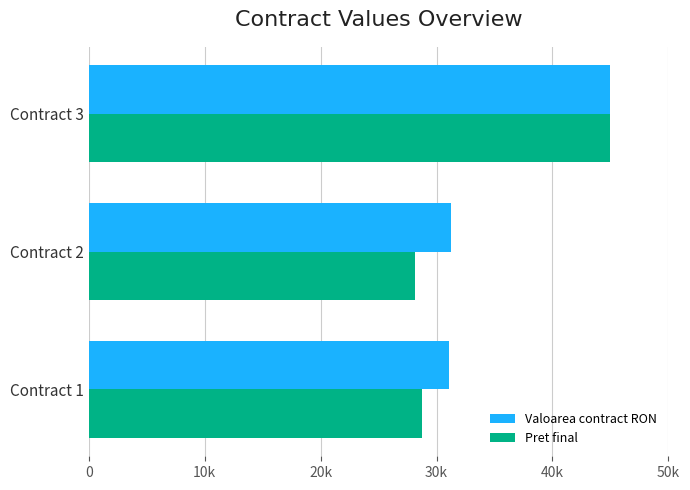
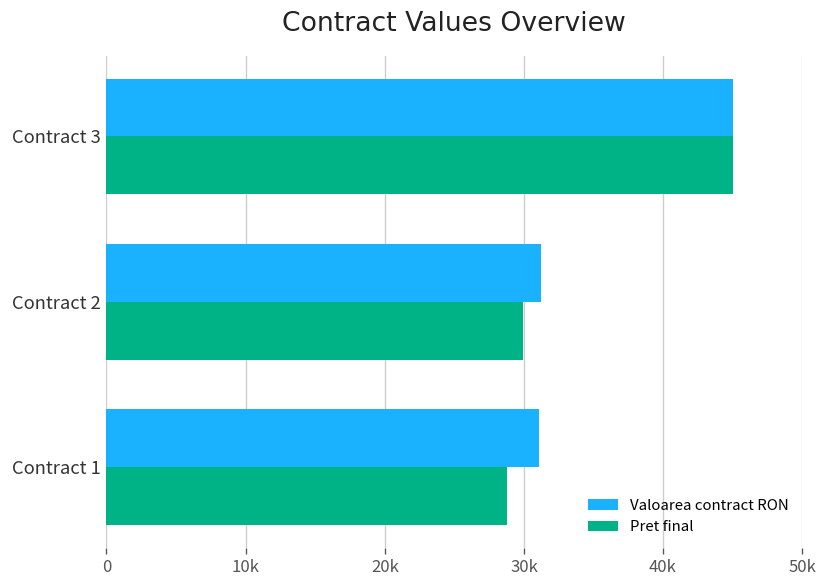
Pret final, Contract 2: 28100 -> 29900
